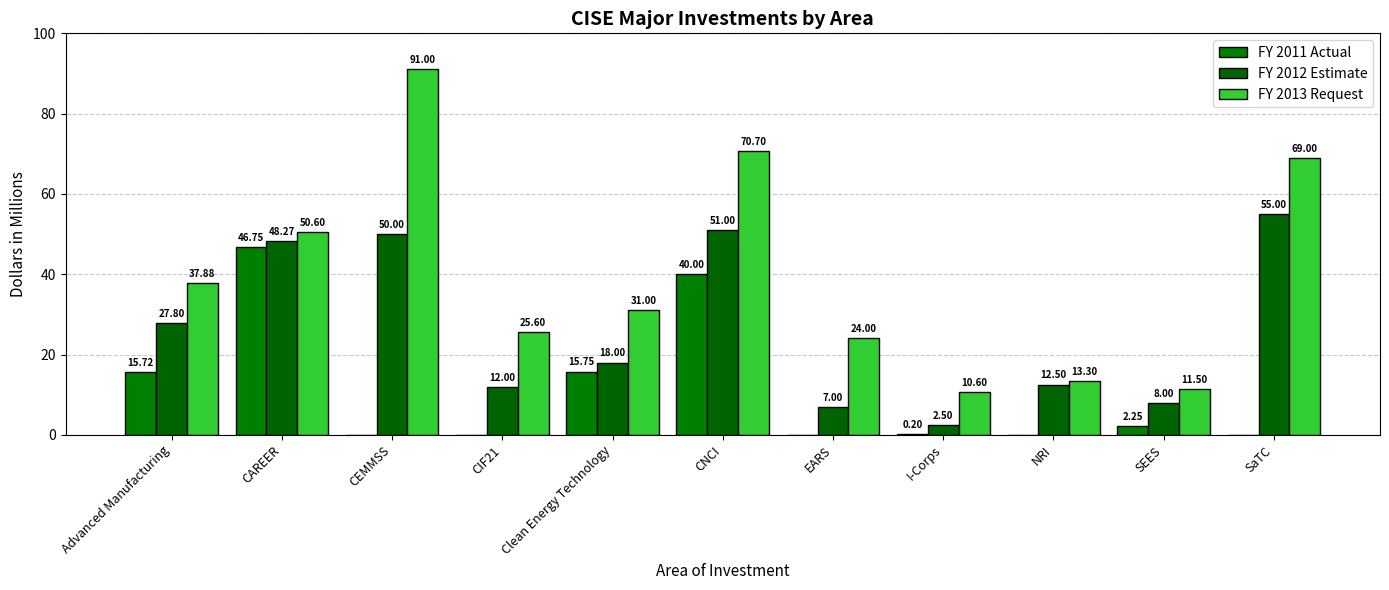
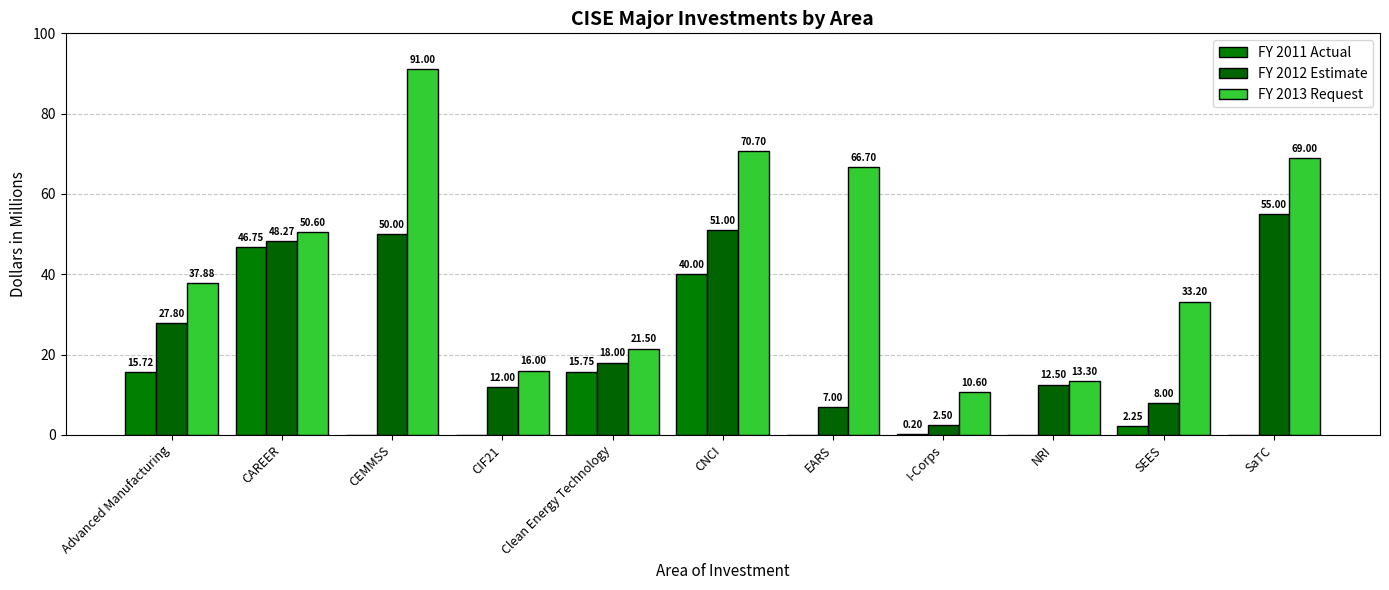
FY 2013 Request, CIF21: 25.60 -> 16.00
FY 2013 Request, Clean Energy Technology: 31.00 -> 21.50
FY 2013 Request, EARS: 24.00 -> 66.70
FY 2013 Request, SEES: 11.50 -> 33.20
